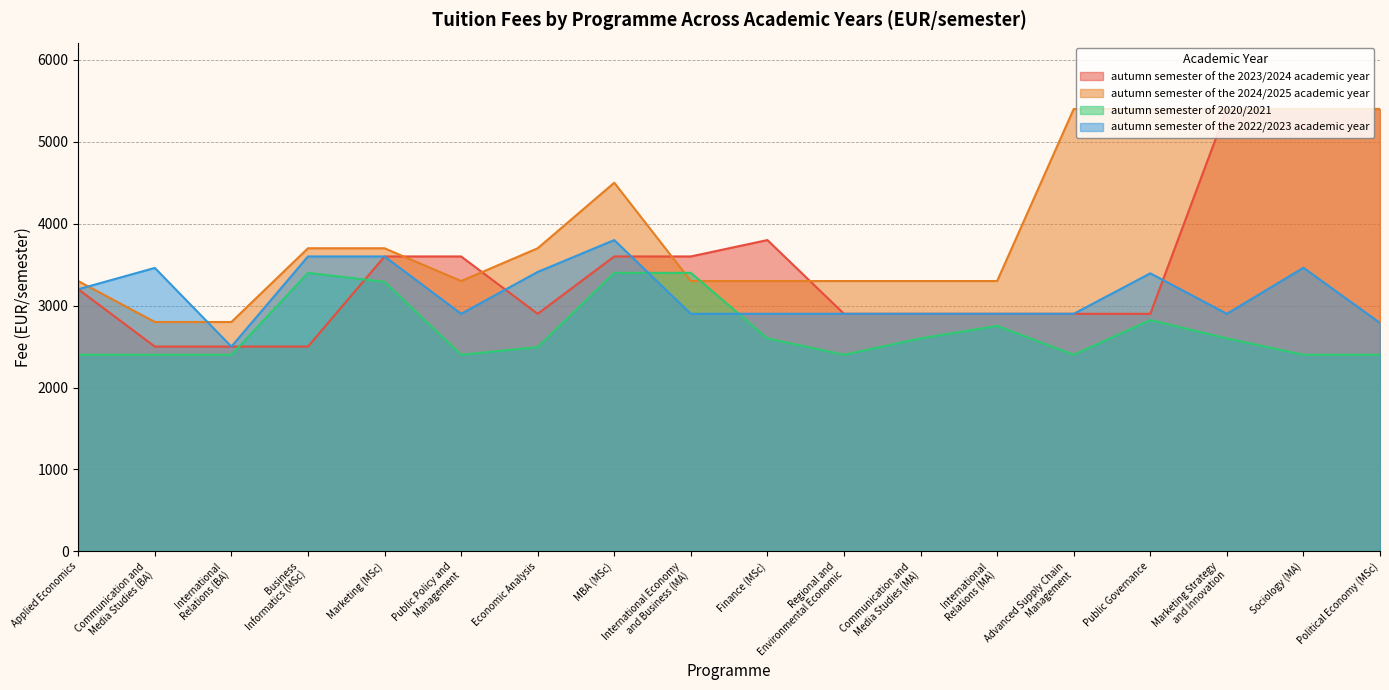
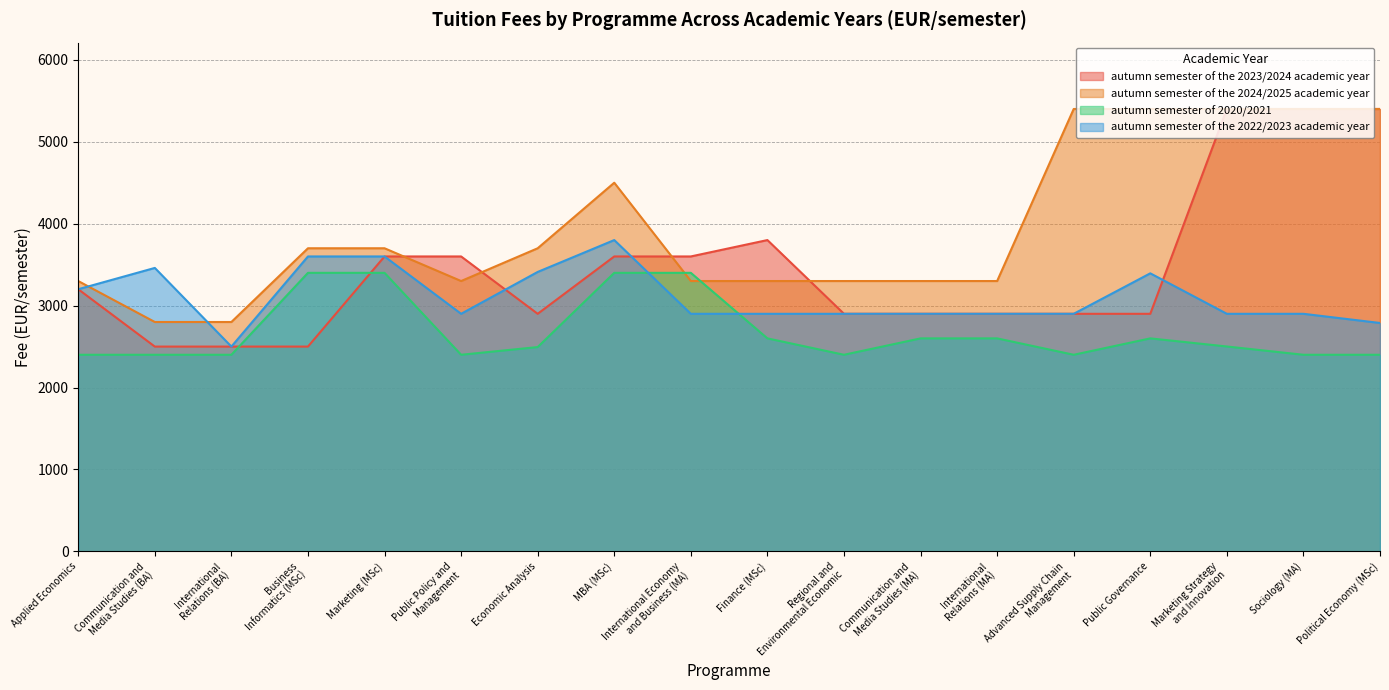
autumn semester of 2020/2021, Marketing (MSc): 3300 -> 3400
autumn semester of 2020/2021, International Relations (MA): 2800 -> 2600
autumn semester of 2020/2021, Public Governance: 2800 -> 2600
autumn semester of 2020/2021, Marketing Strategy and Innovation: 2600 -> 2500
autumn semester of the 2022/2023 academic year, Sociology (MA): 3500 -> 2900
